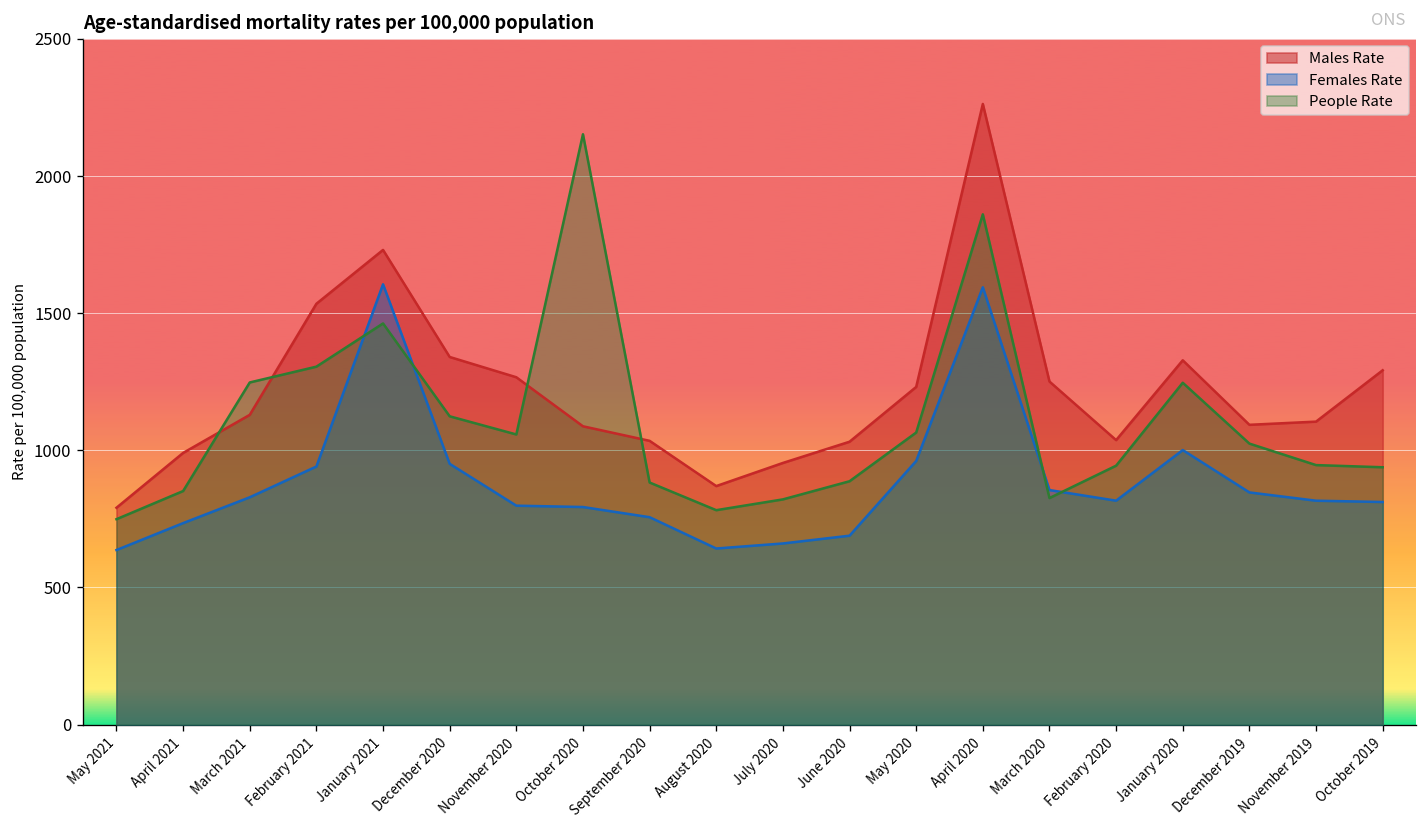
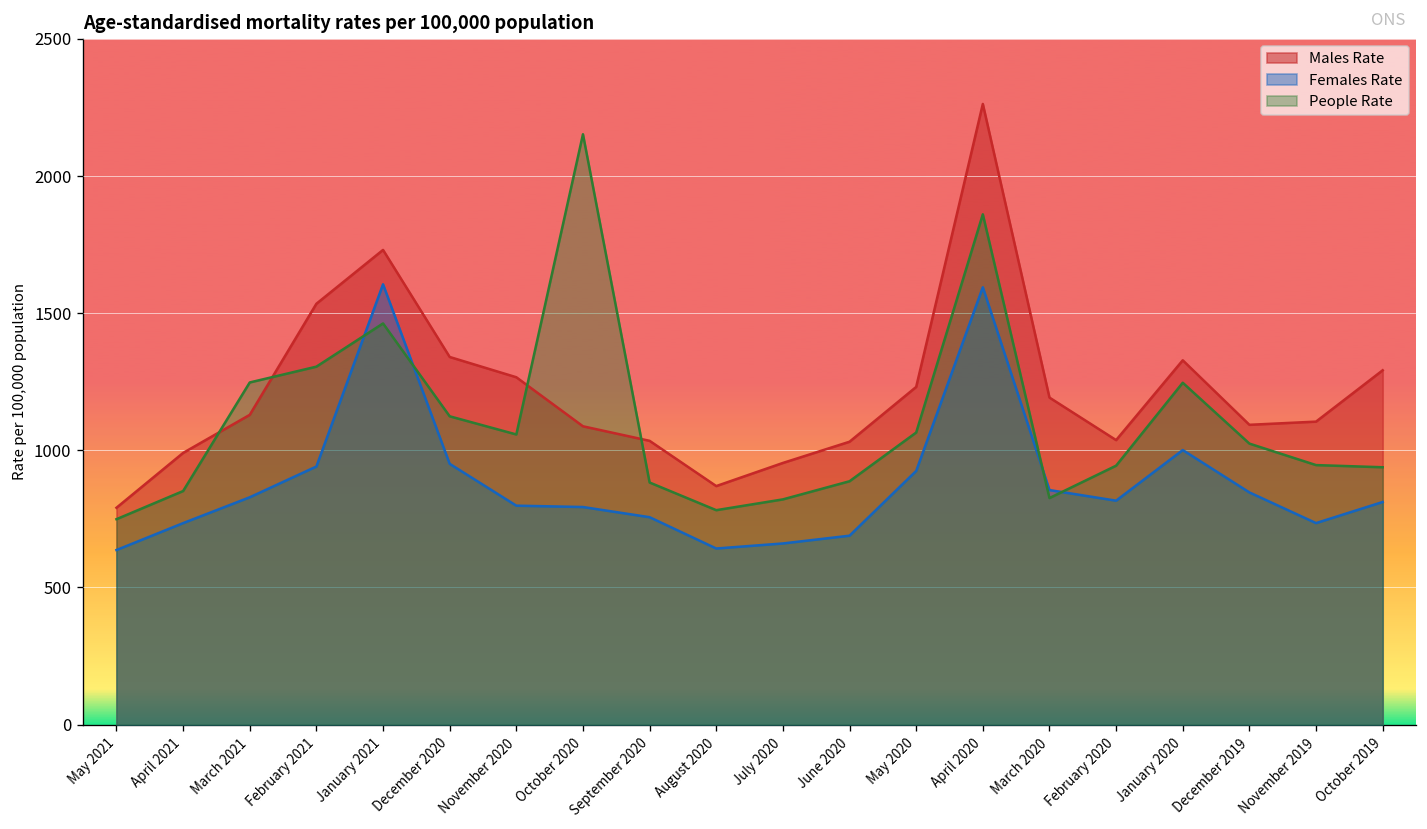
Females Rate, May 2020: 960 -> 920
Males Rate, March 2020: 1250 -> 1190
Females Rate, November 2019: 820 -> 730
